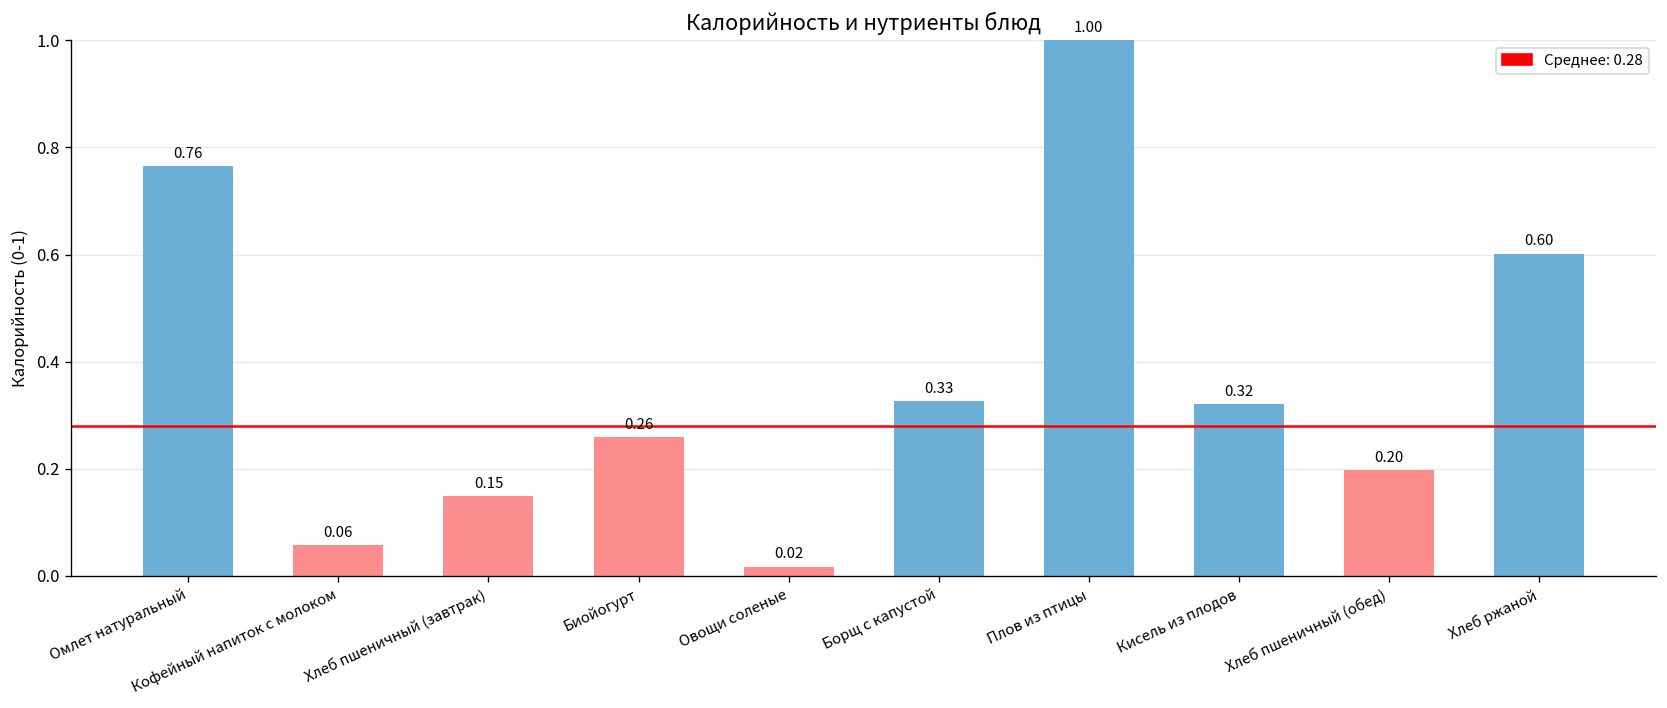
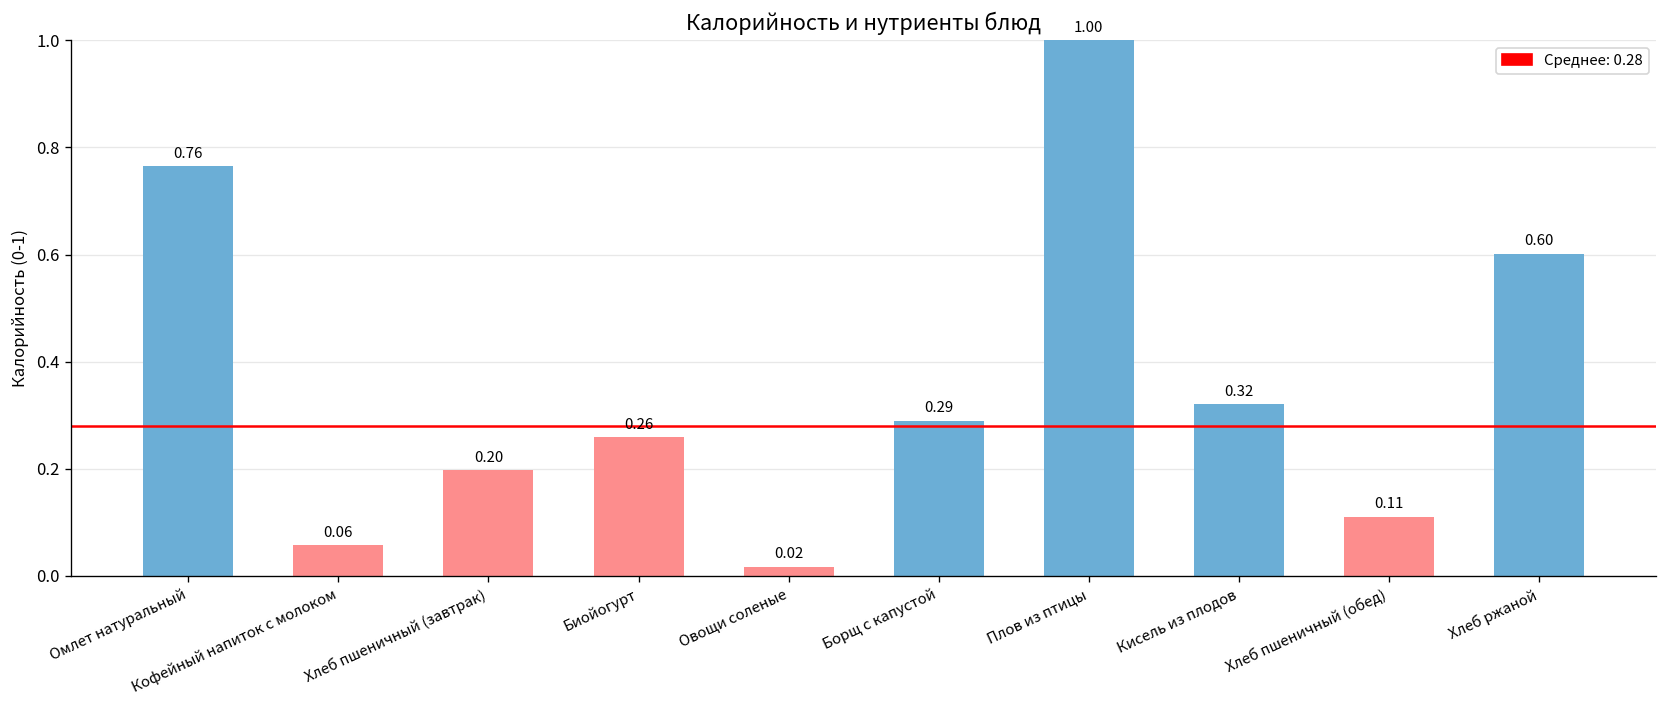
Хлеб пшеничный (завтрак): 0.15 -> 0.20
Борщ с капустой: 0.33 -> 0.29
Хлеб пшеничный (обед): 0.20 -> 0.11
